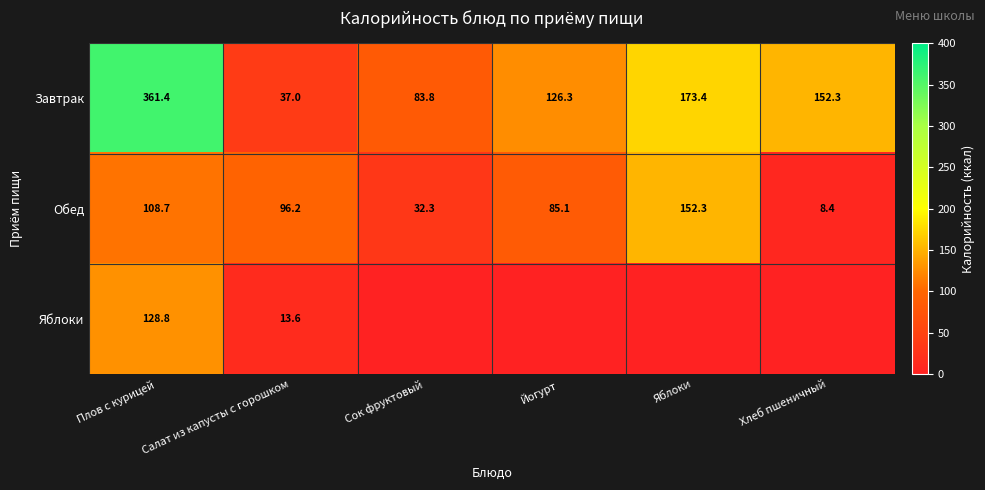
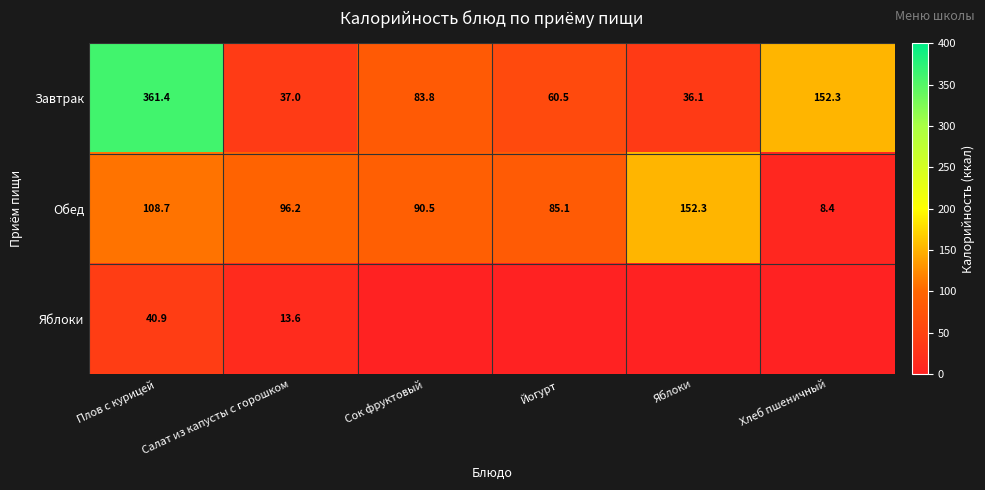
Завтрак, Йогурт: 126.3 -> 60.5
Завтрак, Яблоки: 173.4 -> 36.1
Обед, Сок фруктовый: 32.3 -> 90.5
Яблоки, Плов с курицей: 128.8 -> 40.9
